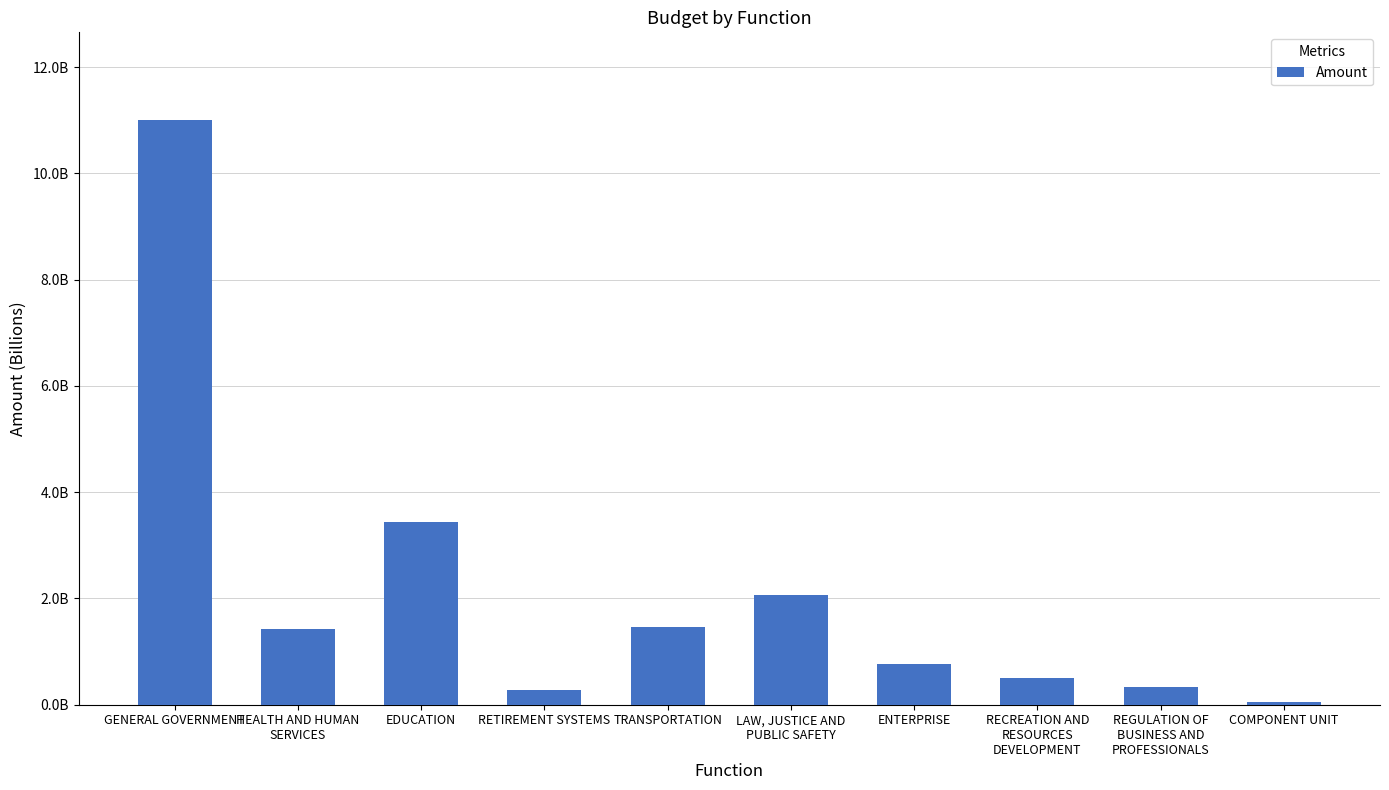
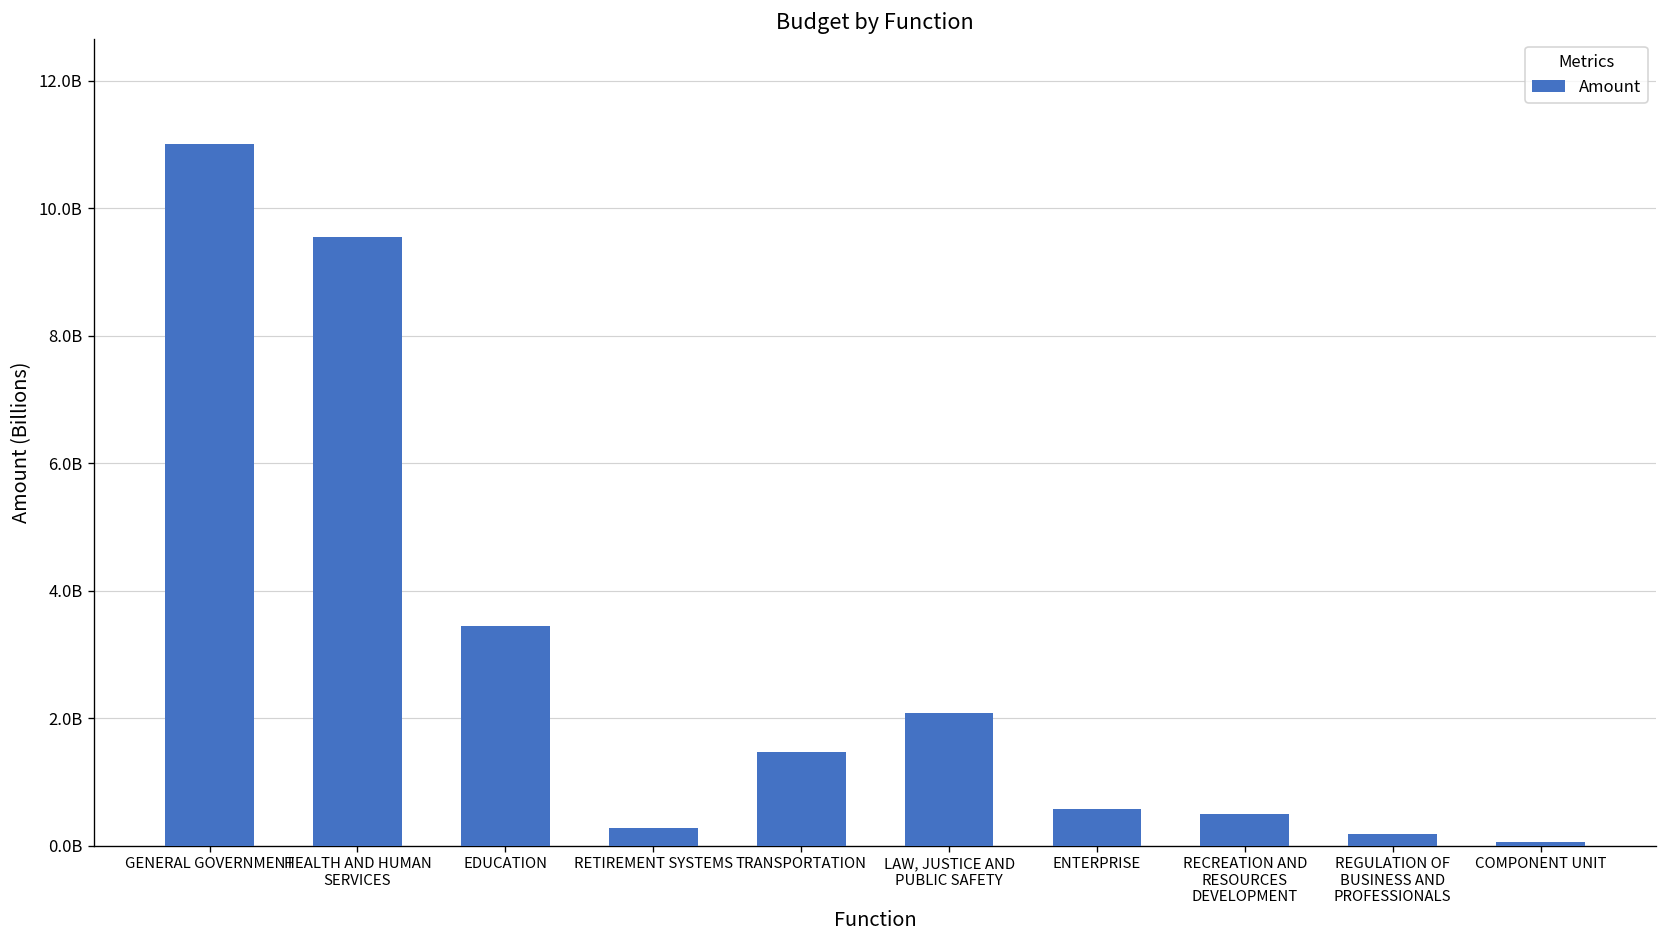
HEALTH AND HUMAN SERVICES: 1400000000 -> 9500000000
ENTERPRISE: 800000000 -> 600000000
REGULATION OF BUSINESS AND PROFESSIONALS: 300000000 -> 200000000
